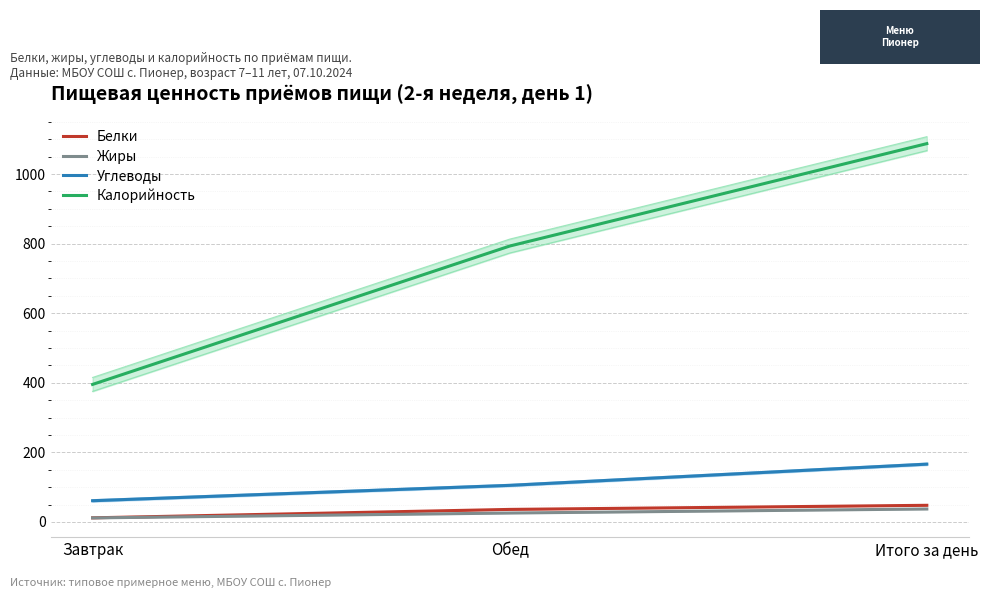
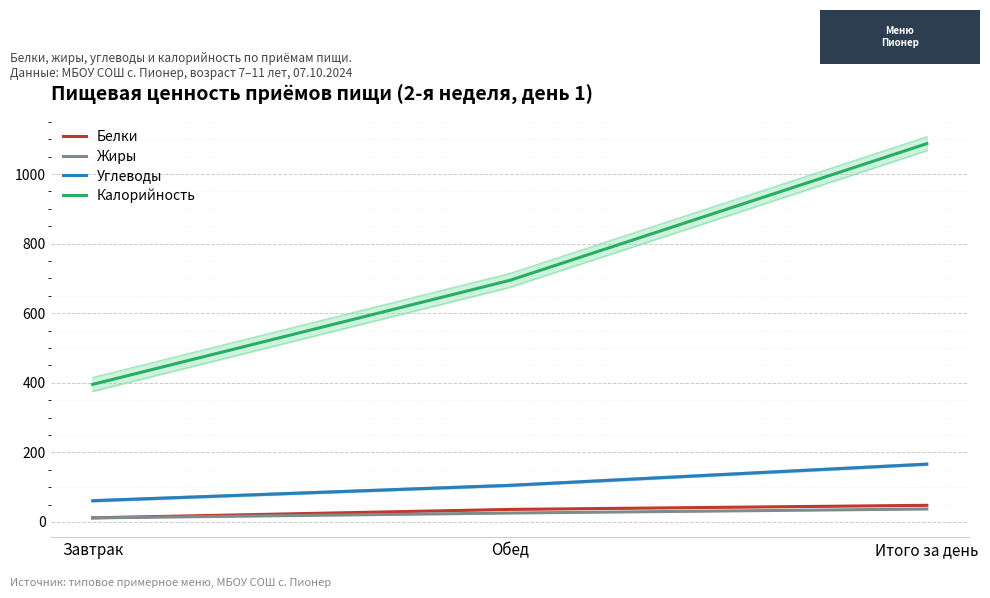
Калорийность, Обед: 790 -> 690
